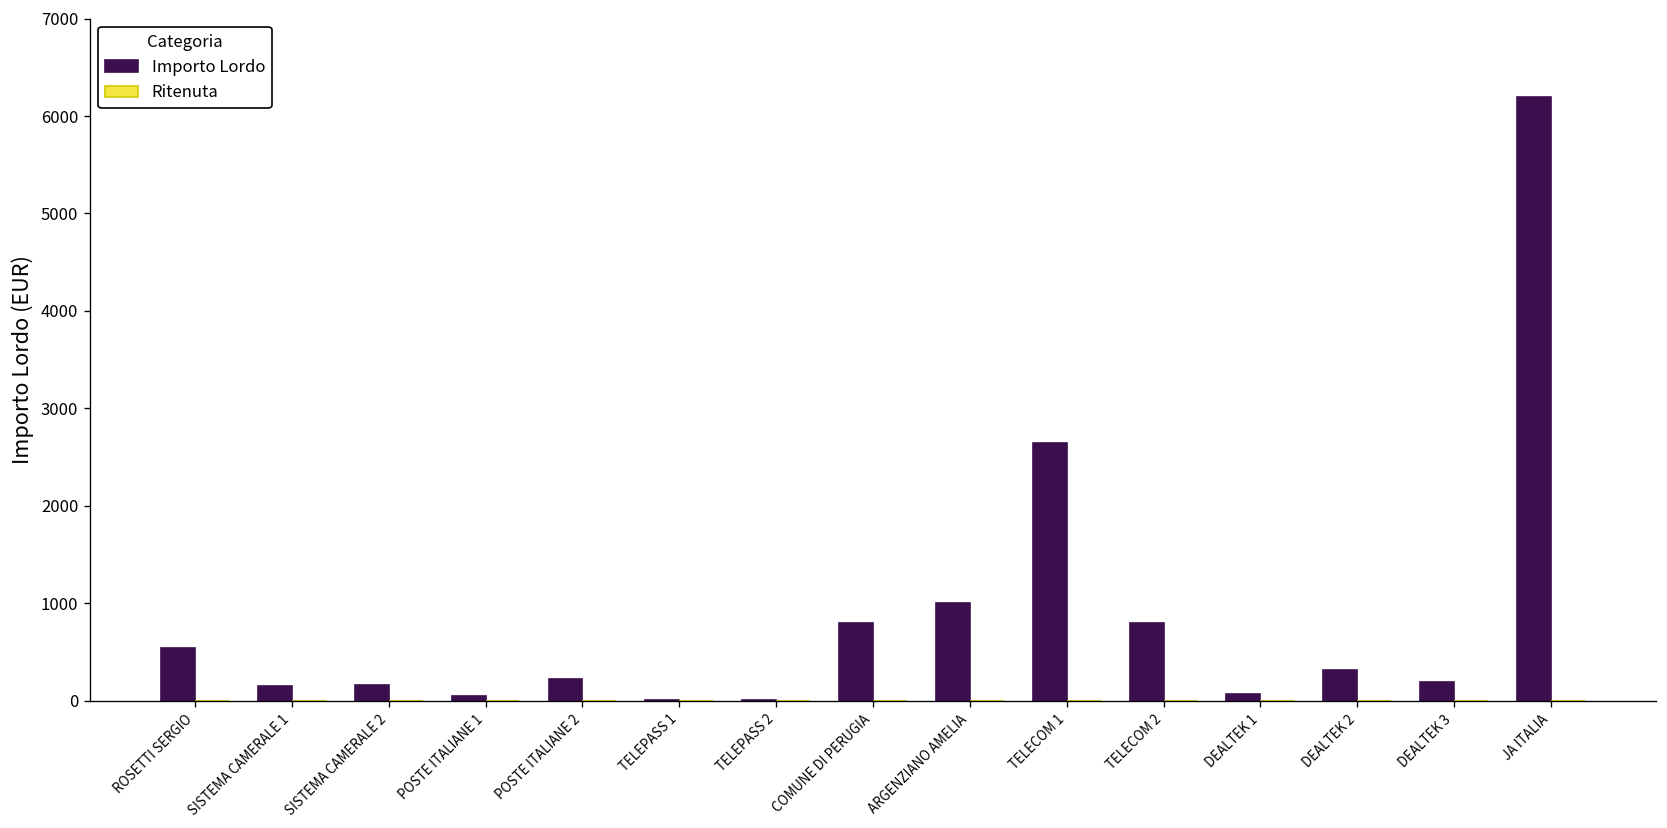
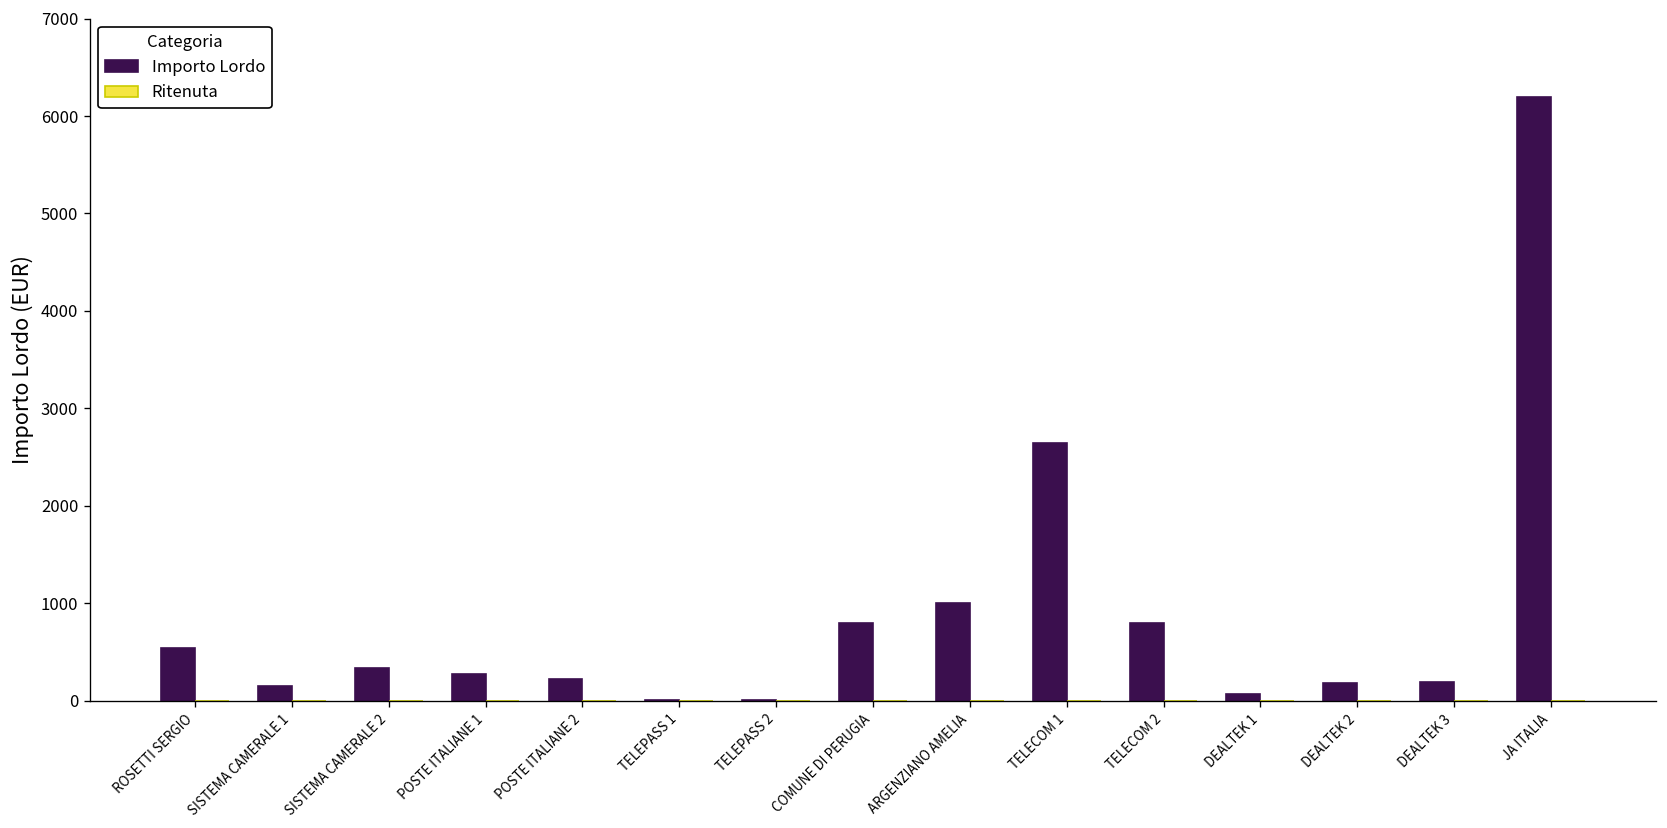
Importo Lordo, SISTEMA CAMERALE 2: 200 -> 300
Importo Lordo, POSTE ITALIANE 1: 0 -> 300
Importo Lordo, DEALTEK 2: 300 -> 200
